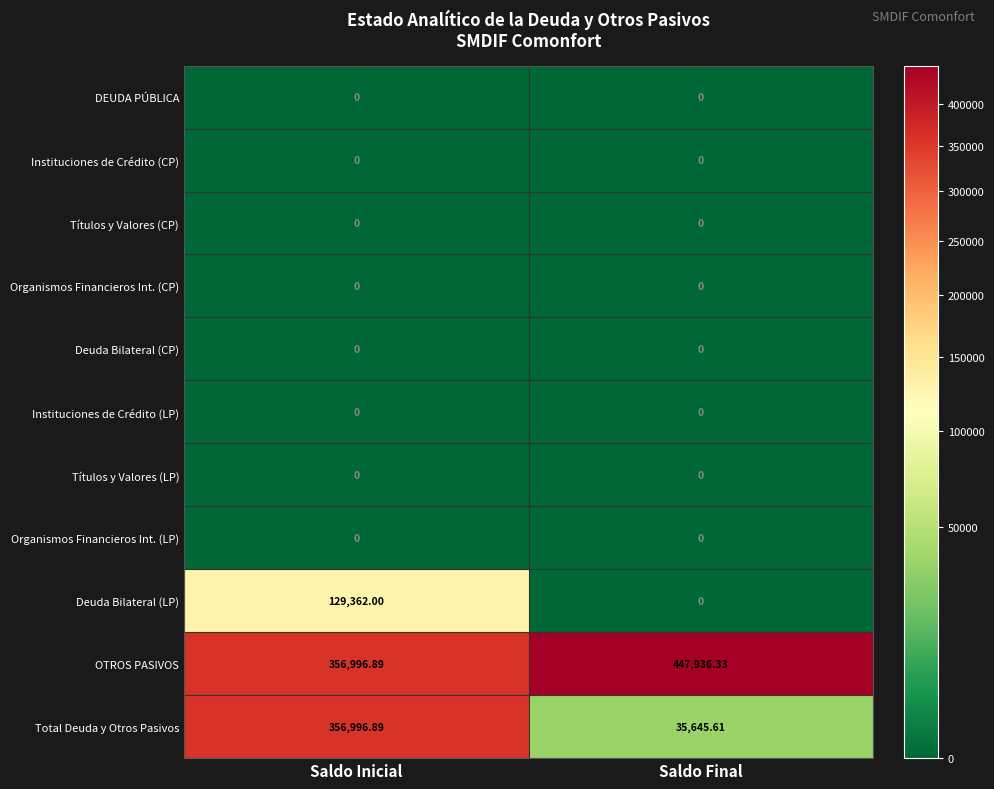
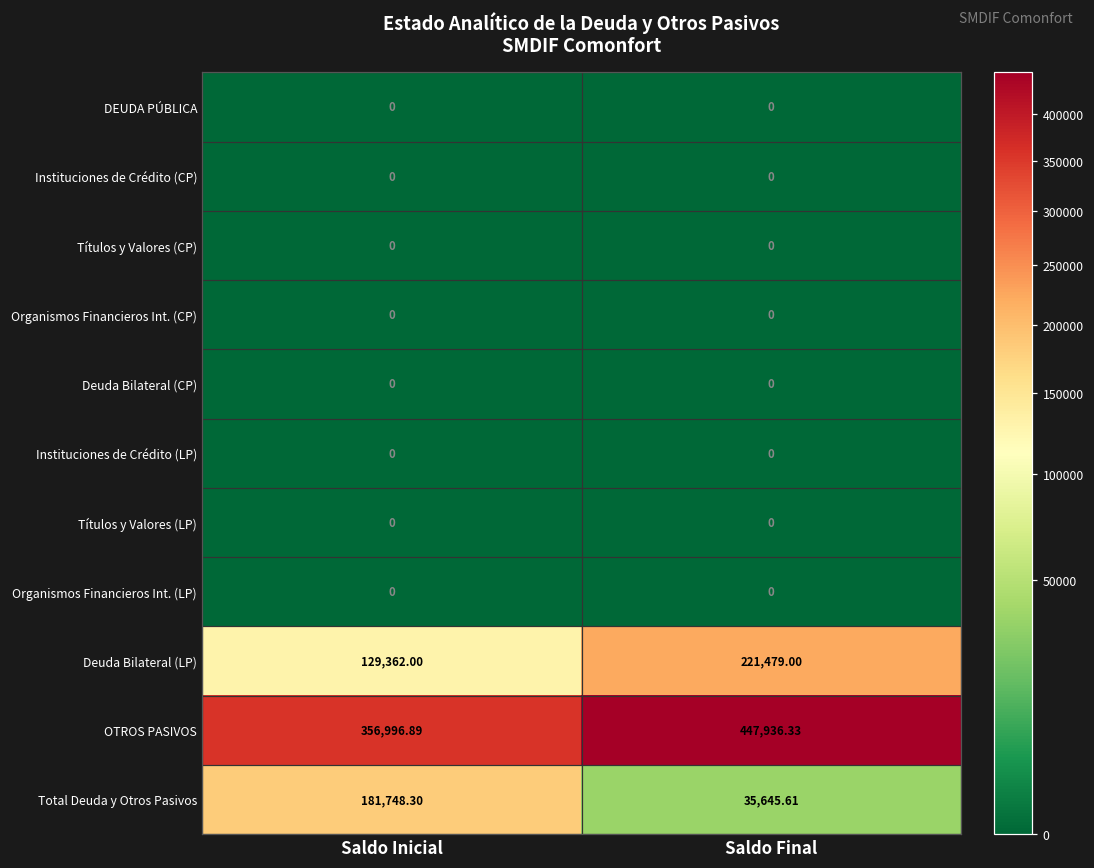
Deuda Bilateral (LP), Saldo Final: 0 -> 221,479.00
Total Deuda y Otros Pasivos, Saldo Inicial: 356,996.89 -> 181,748.30
